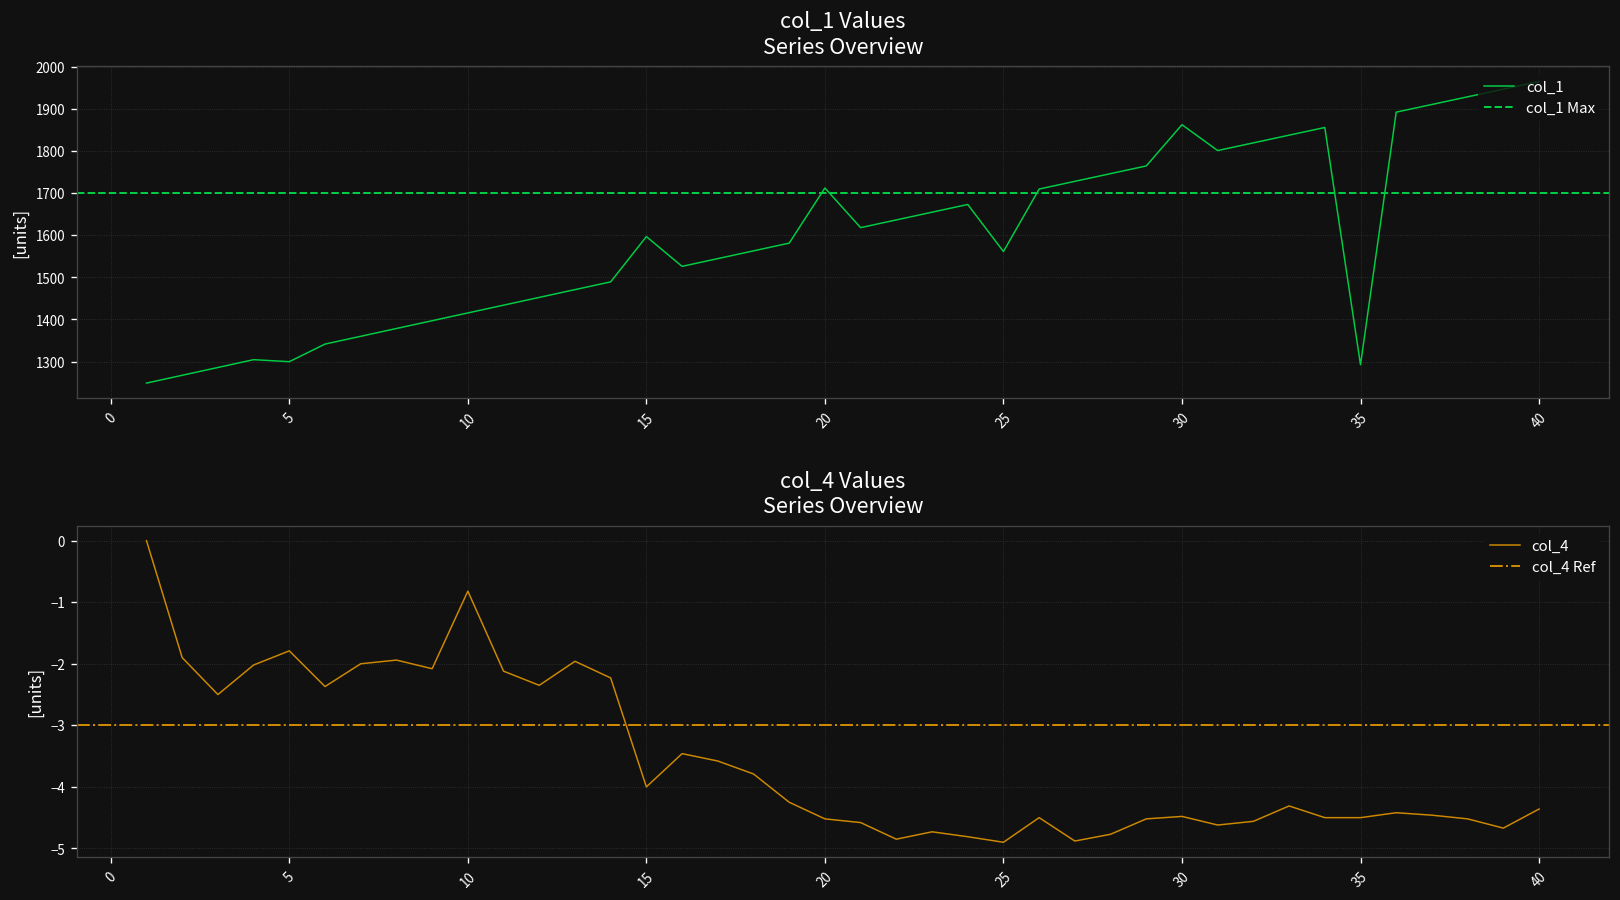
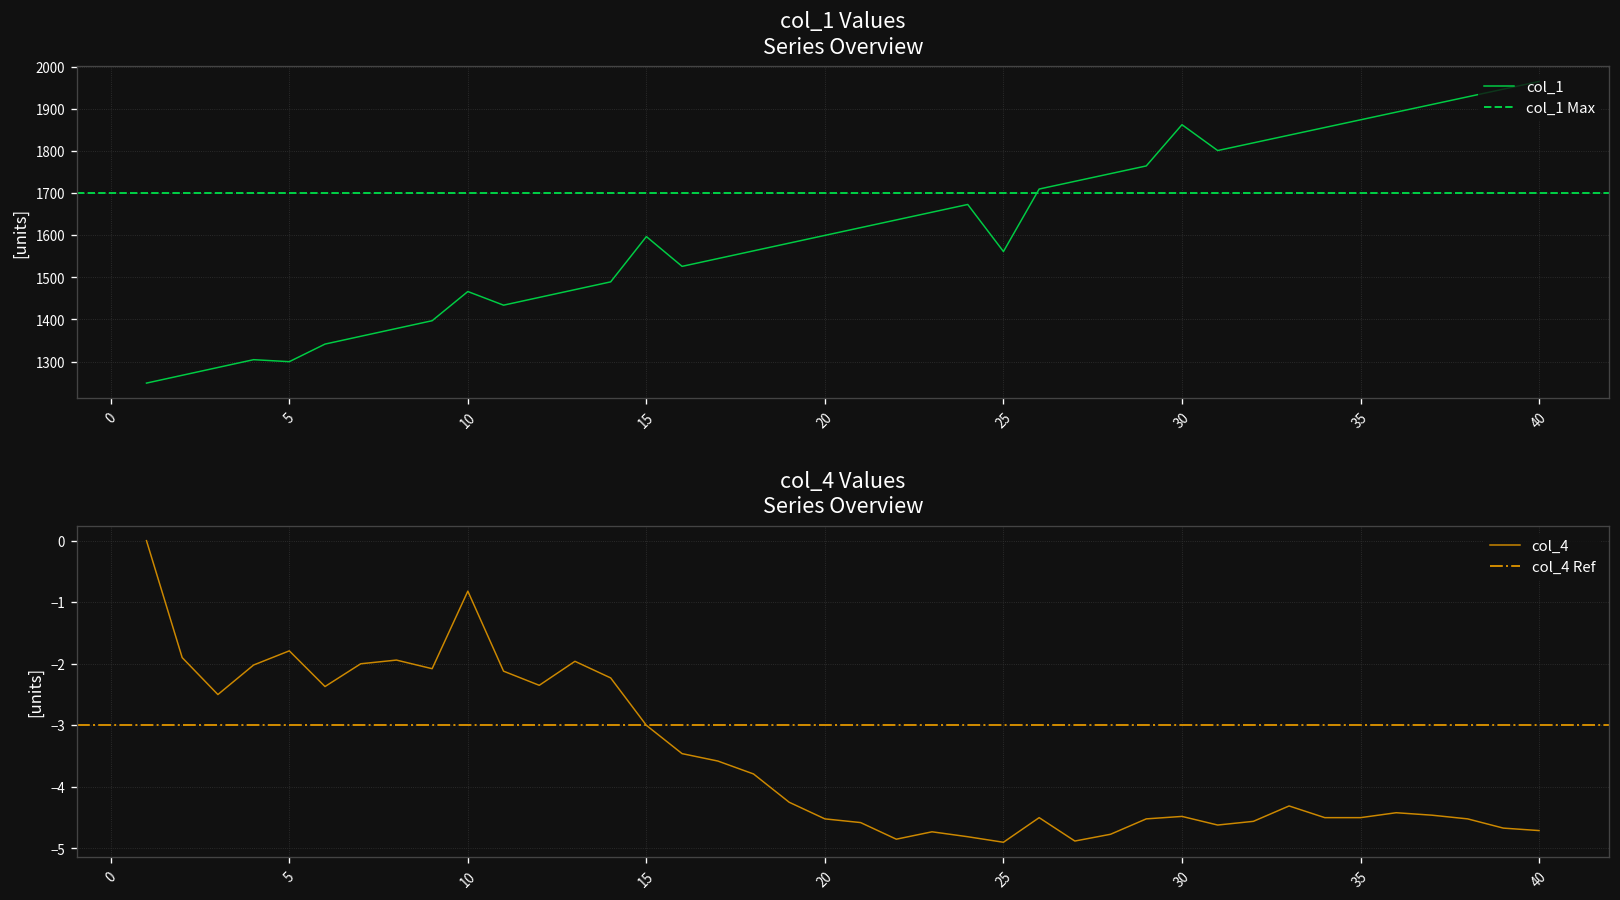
col_1 Values Series Overview, 10: 1420 -> 1470
col_1 Values Series Overview, 20: 1710 -> 1600
col_1 Values Series Overview, 35: 1290 -> 1870
col_4 Values Series Overview, 15: -4 -> -3
col_4 Values Series Overview, 40: -4.4 -> -4.7
